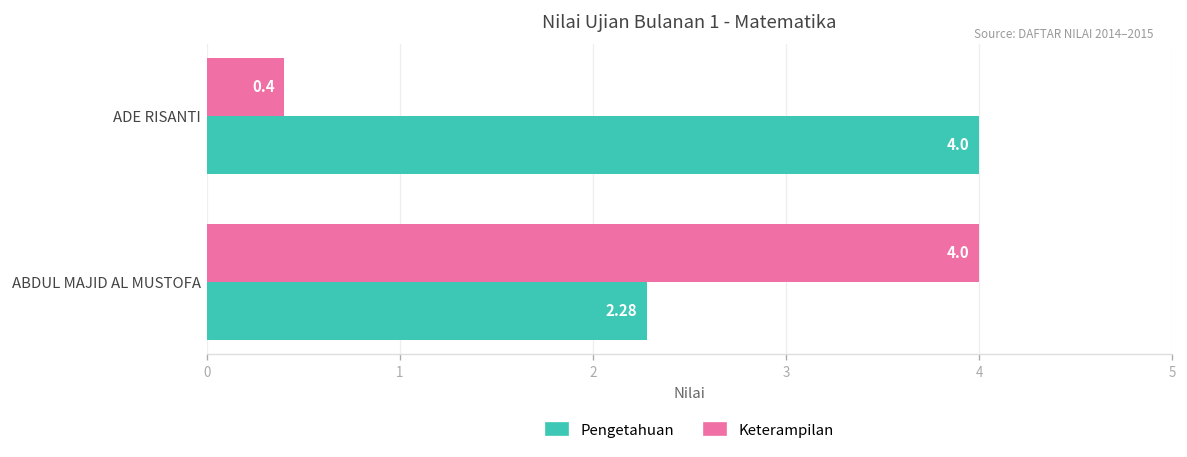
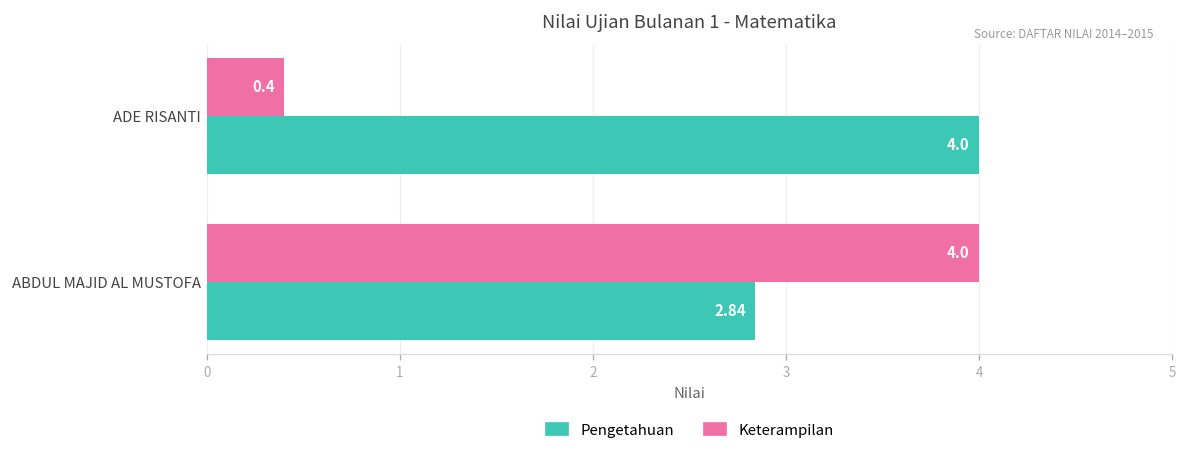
Pengetahuan, ABDUL MAJID AL MUSTOFA: 2.28 -> 2.84
